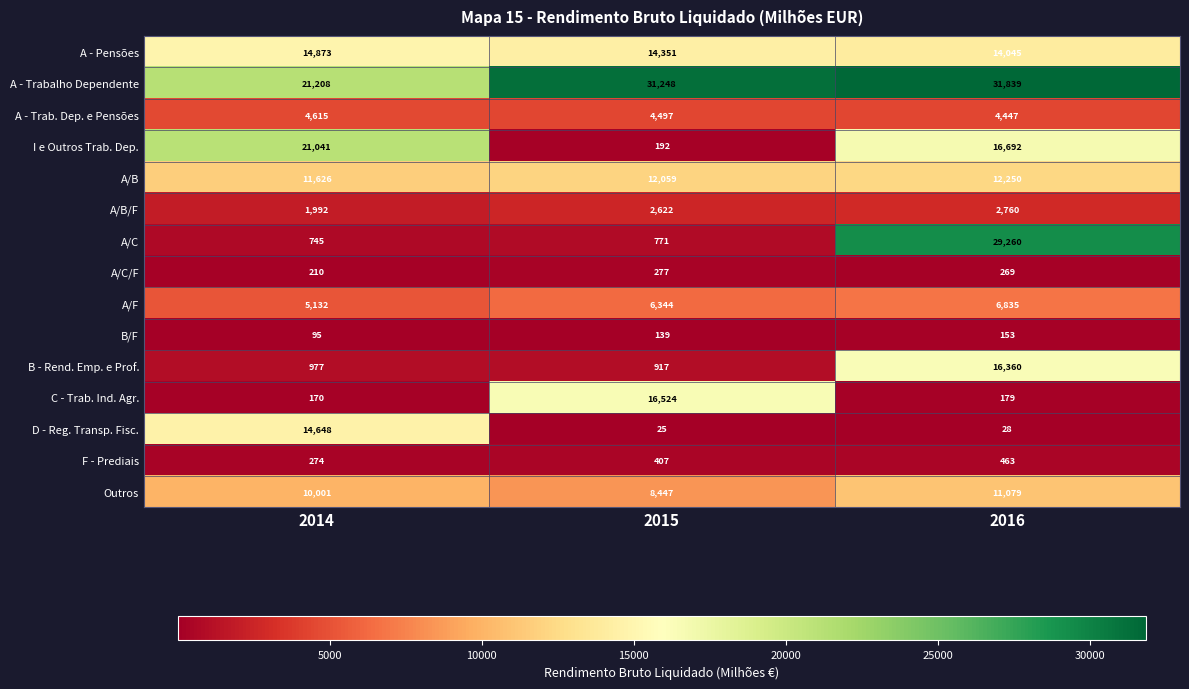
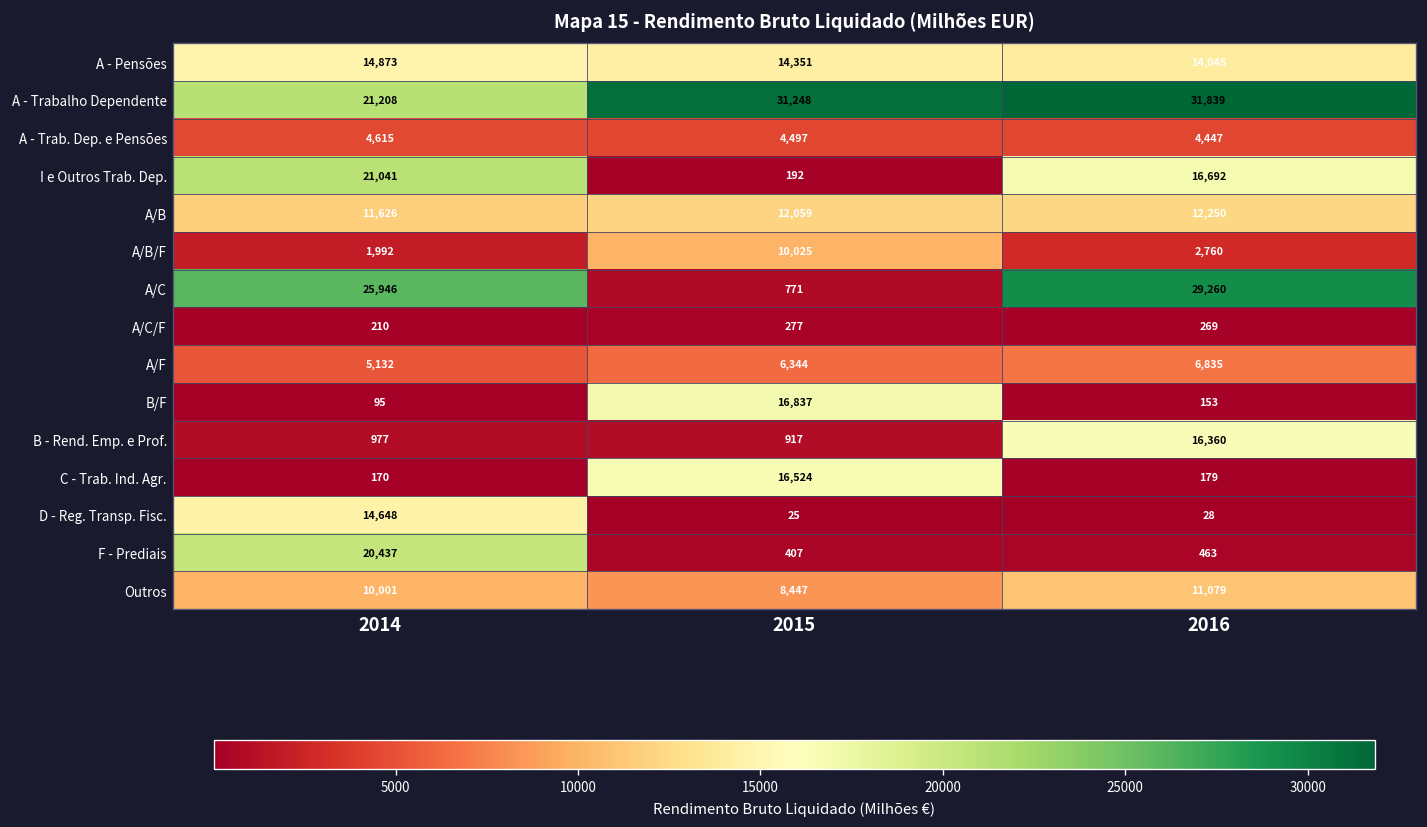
A/B/F, 2015: 2,622 -> 10,025
A/C, 2014: 745 -> 25,946
B/F, 2015: 139 -> 16,837
F - Prediais, 2014: 274 -> 20,437
